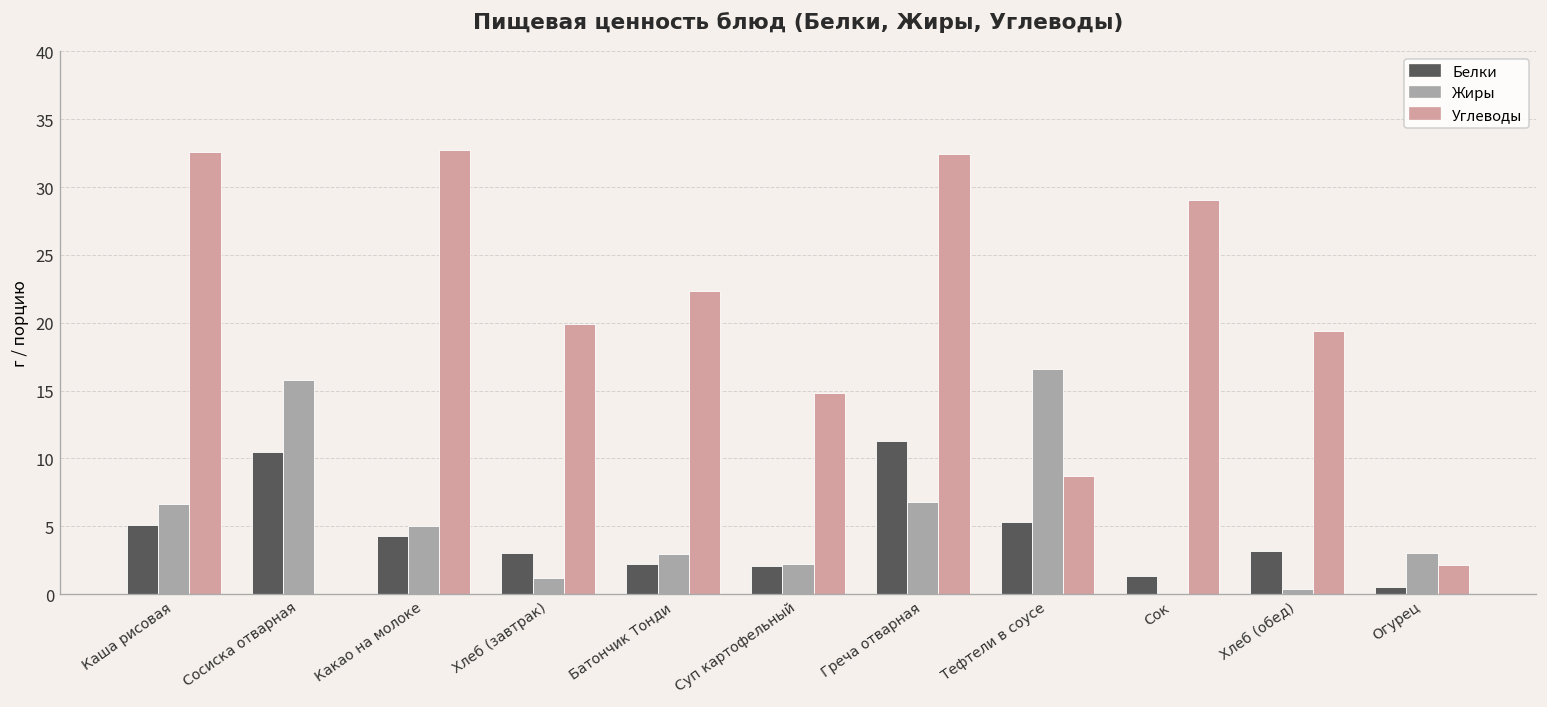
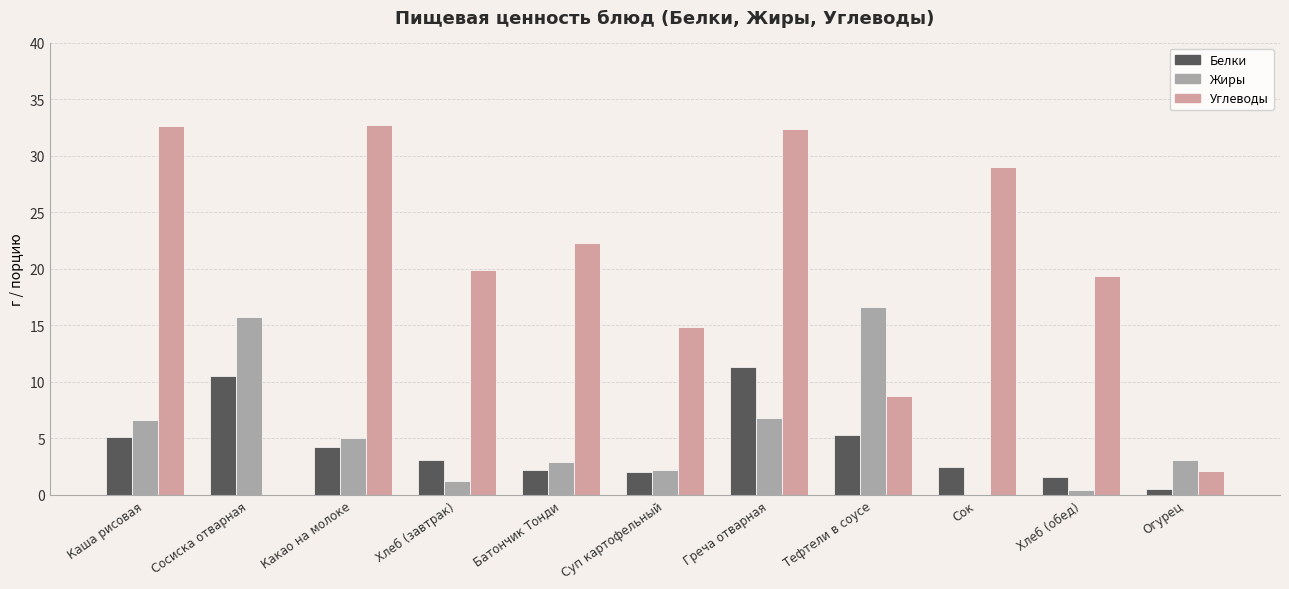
Белки, Сок: 1.3 -> 2.5
Белки, Хлеб (обед): 3.2 -> 1.6
